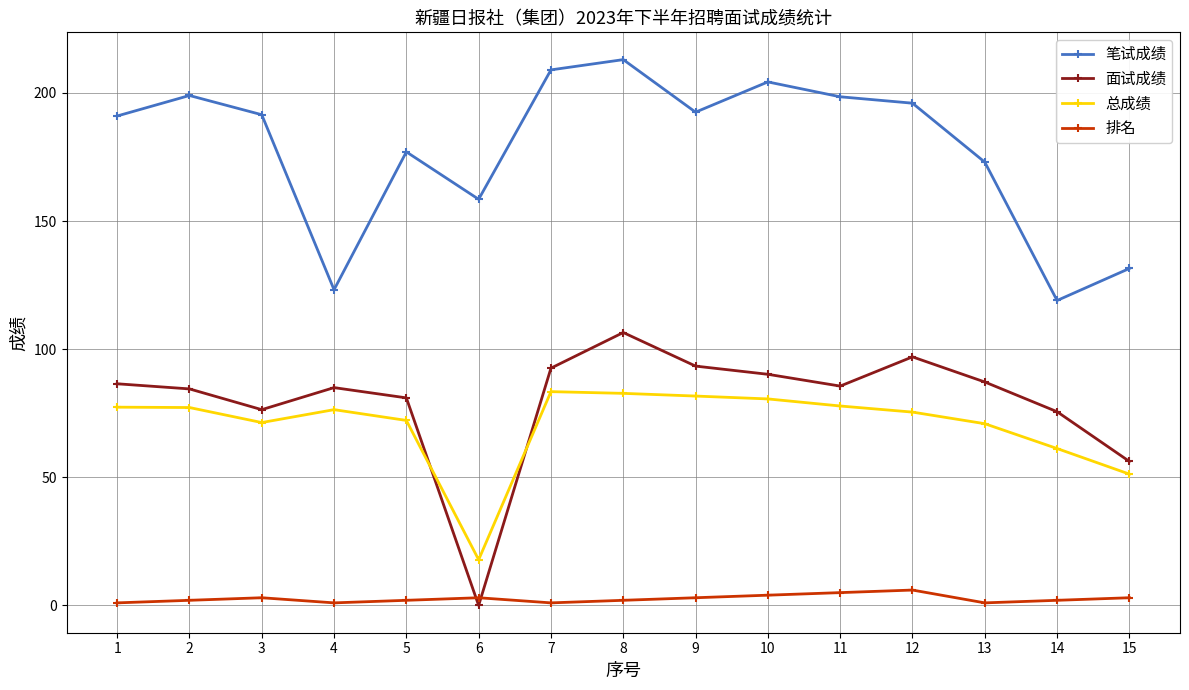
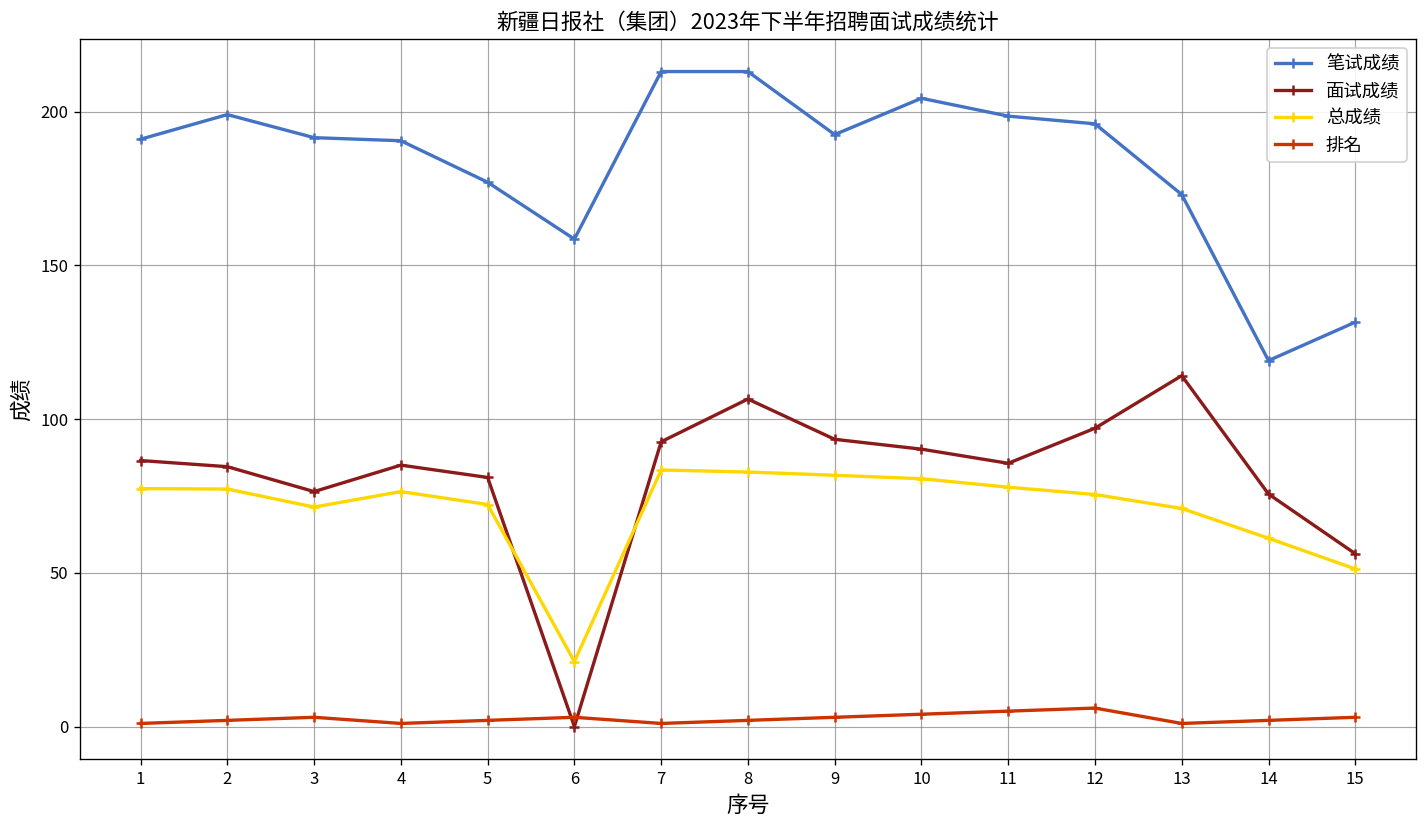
笔试成绩, 4: 123 -> 191
总成绩, 6: 18 -> 21
笔试成绩, 7: 209 -> 213
面试成绩, 13: 87 -> 114
